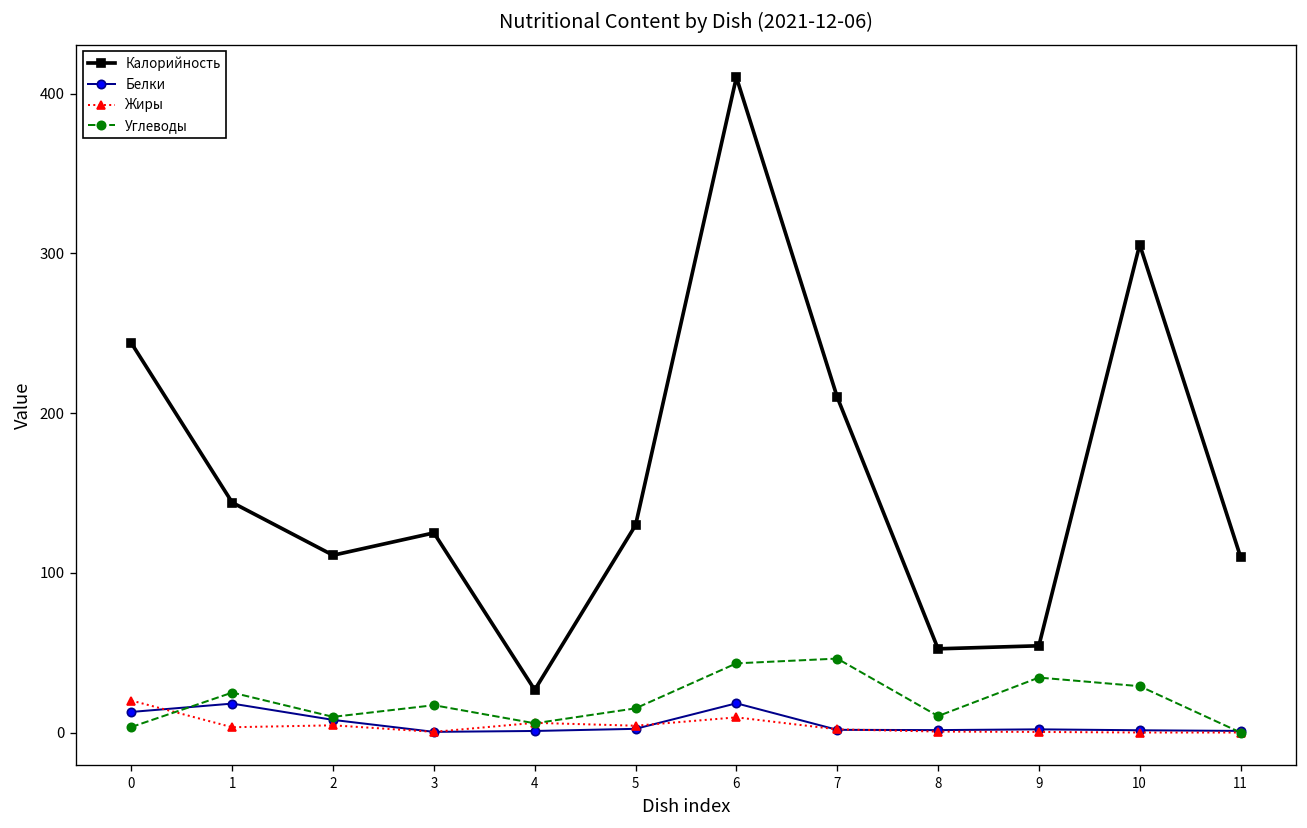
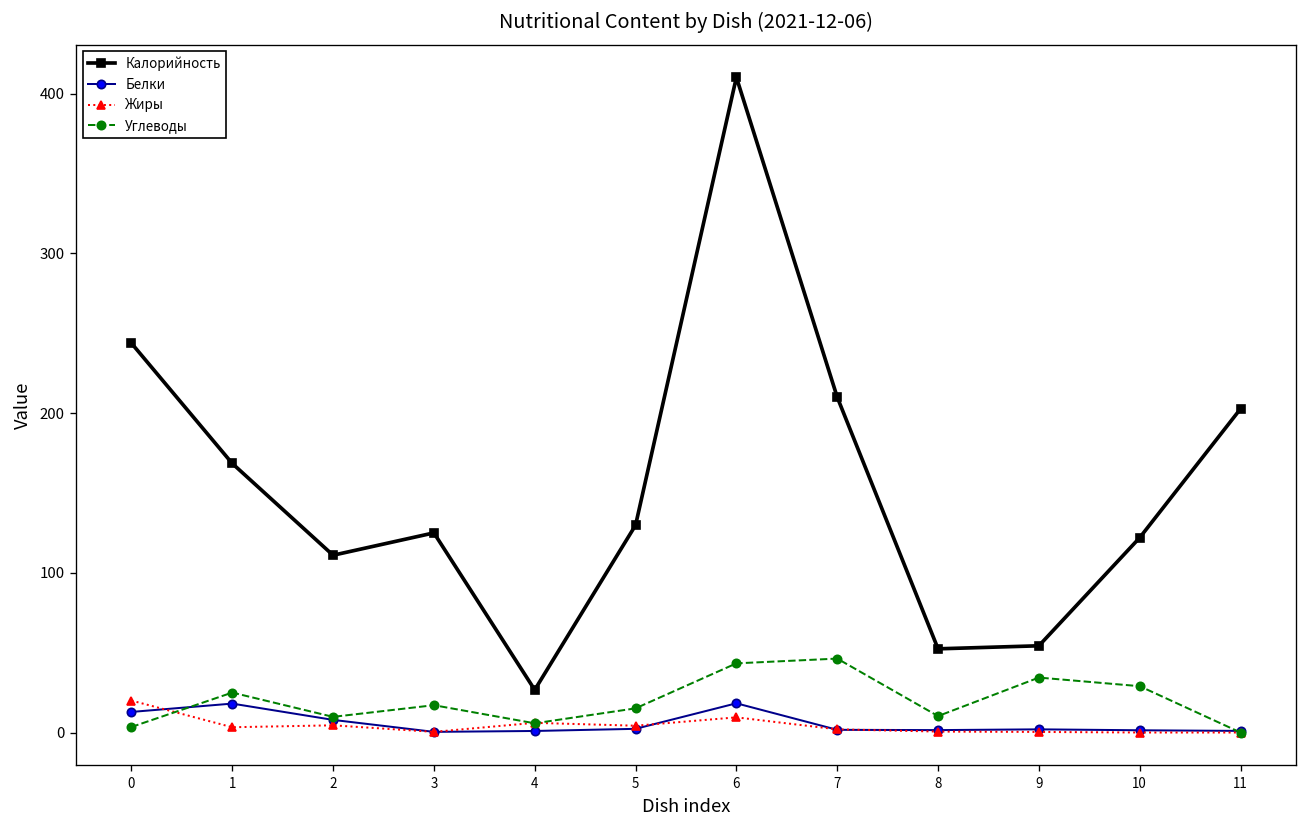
Калорийность, 1: 144 -> 169
Калорийность, 10: 306 -> 122
Калорийность, 11: 110 -> 203
